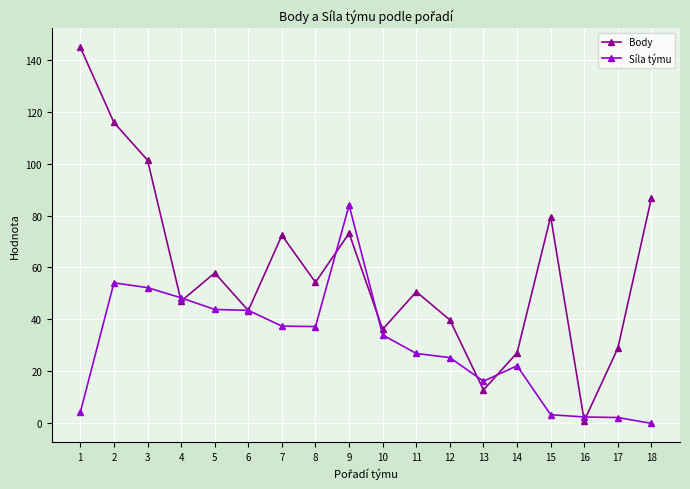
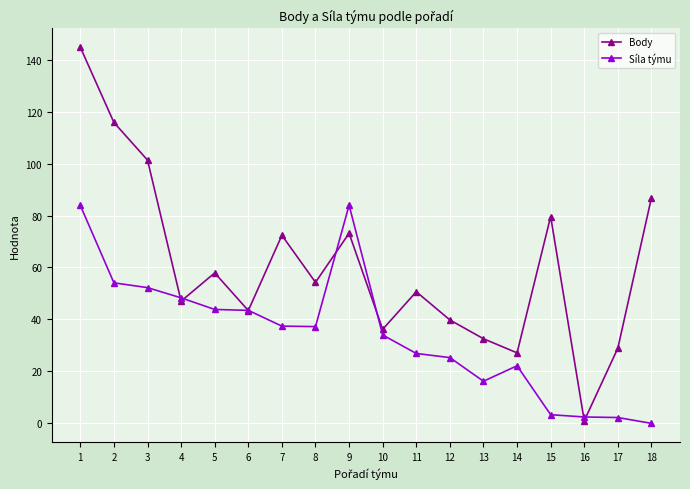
Síla týmu, 1: 4 -> 84
Body, 13: 13 -> 33
